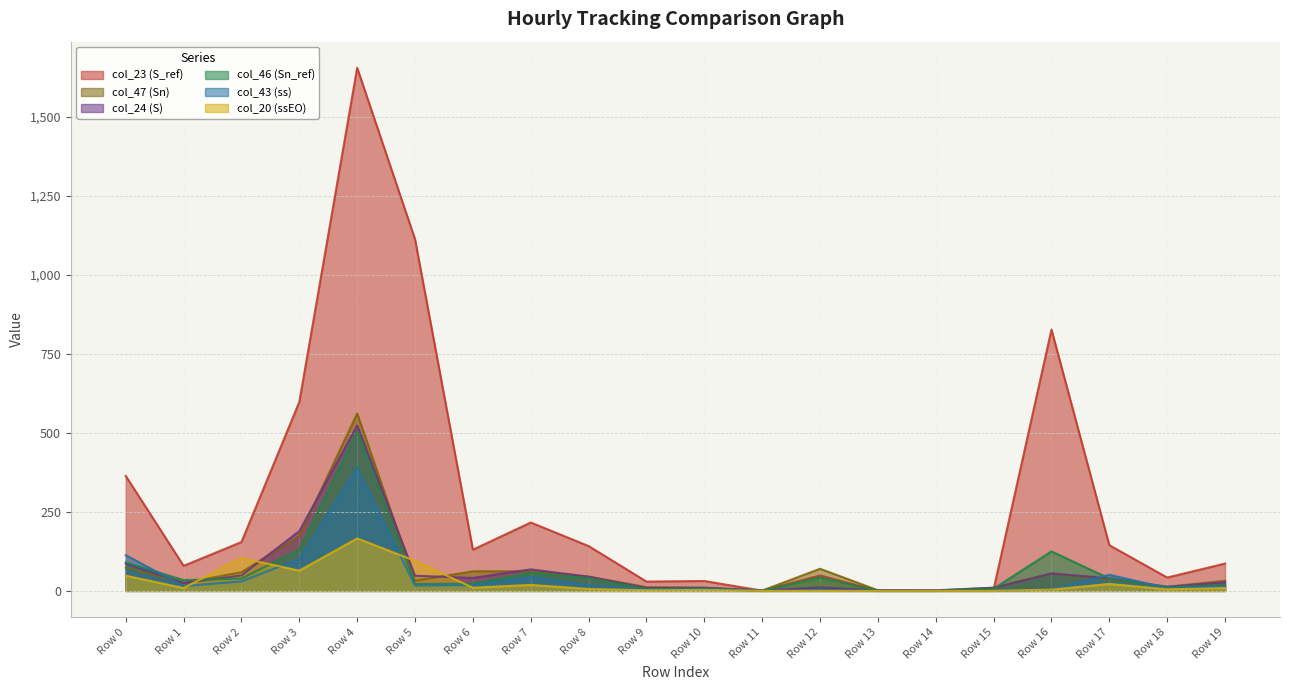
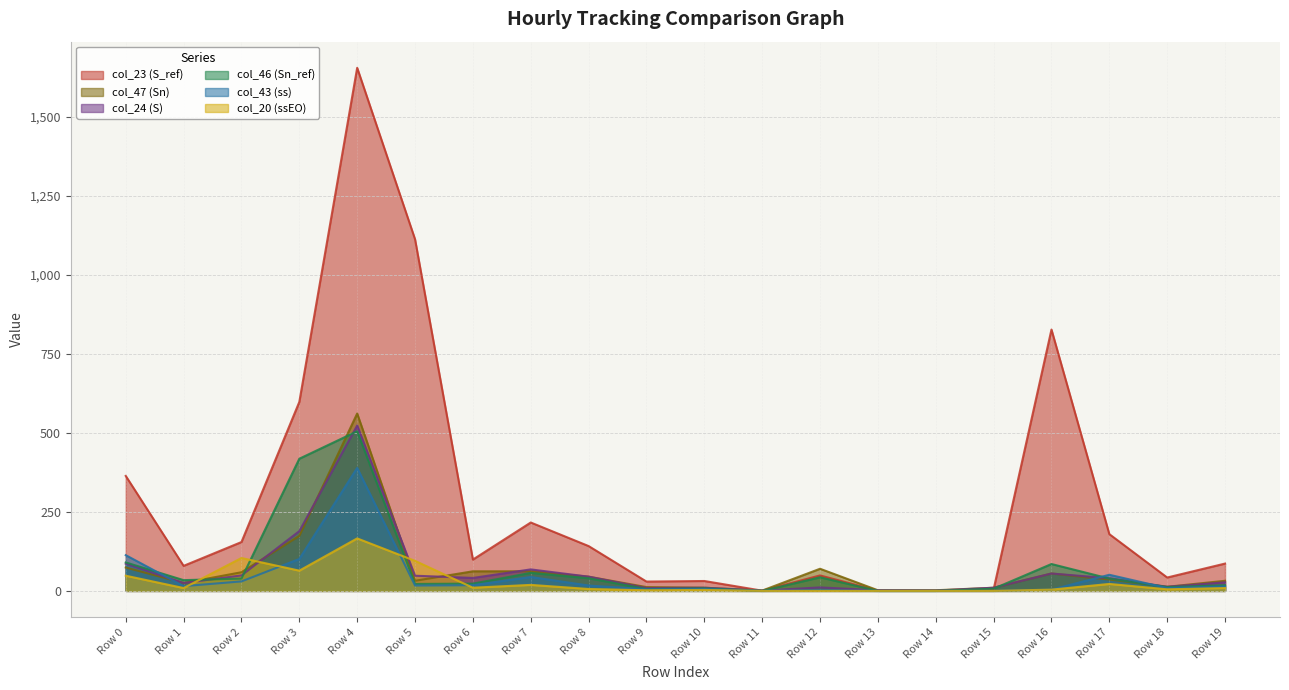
col_46 (Sn_ref), Row 3: 130 -> 420
col_23 (S_ref), Row 6: 130 -> 100
col_46 (Sn_ref), Row 16: 130 -> 90
col_23 (S_ref), Row 17: 140 -> 180
